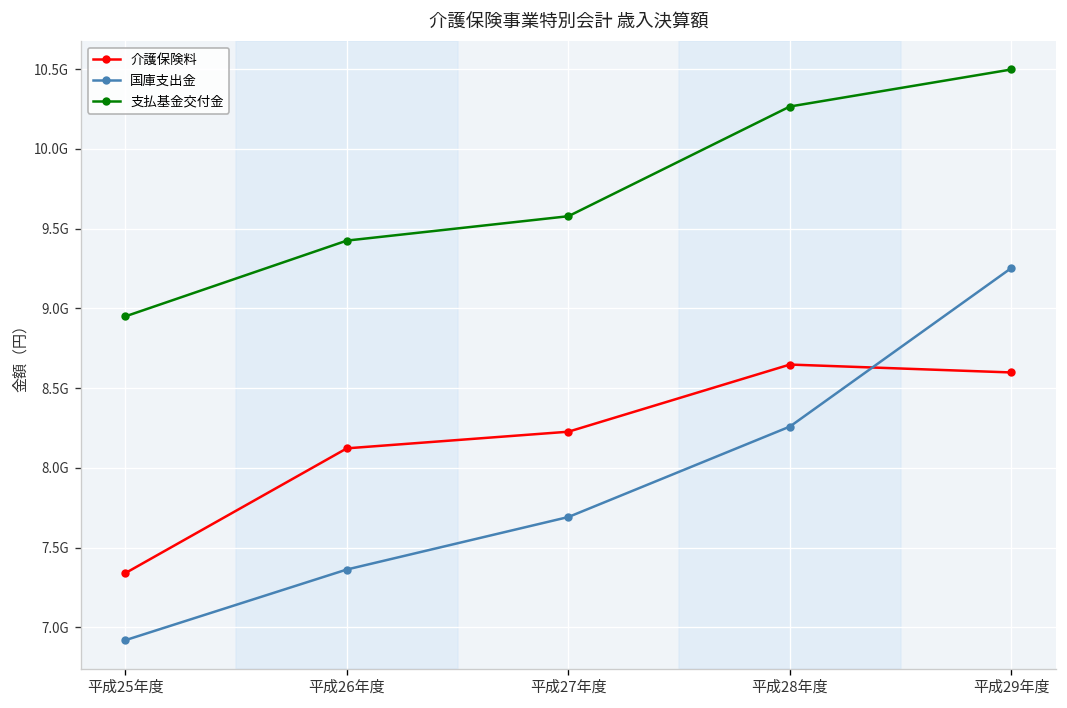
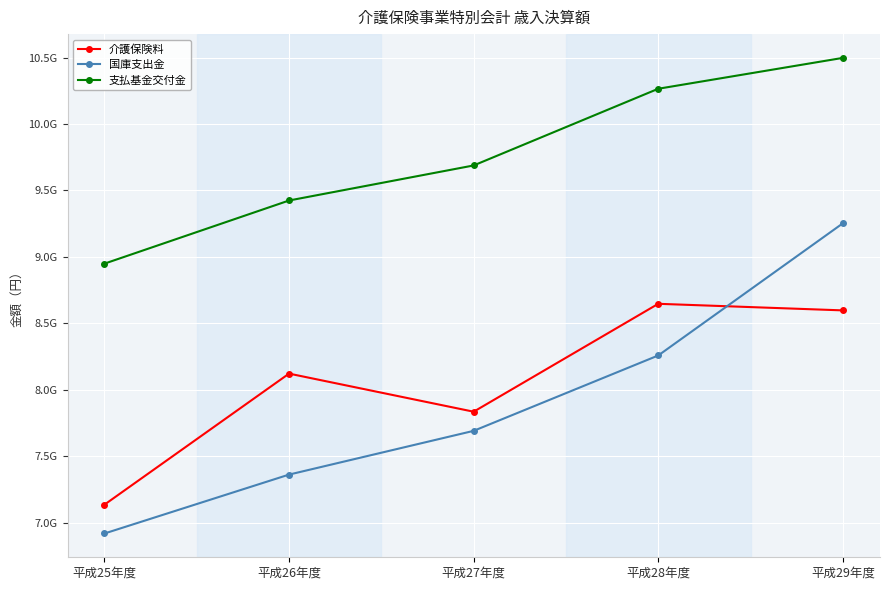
介護保険料, 平成25年度: 7340000000 -> 7140000000
介護保険料, 平成27年度: 8230000000 -> 7840000000
支払基金交付金, 平成27年度: 9580000000 -> 9690000000
